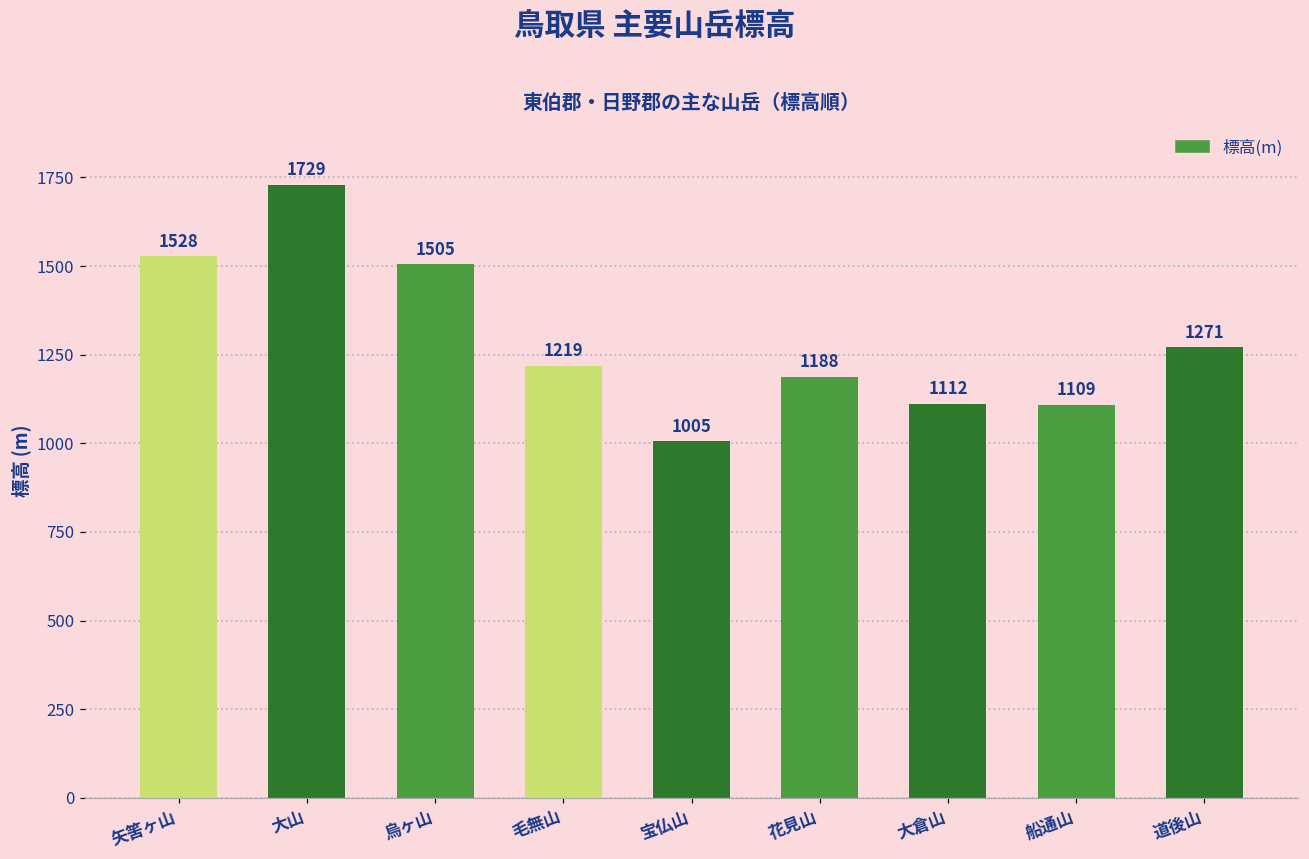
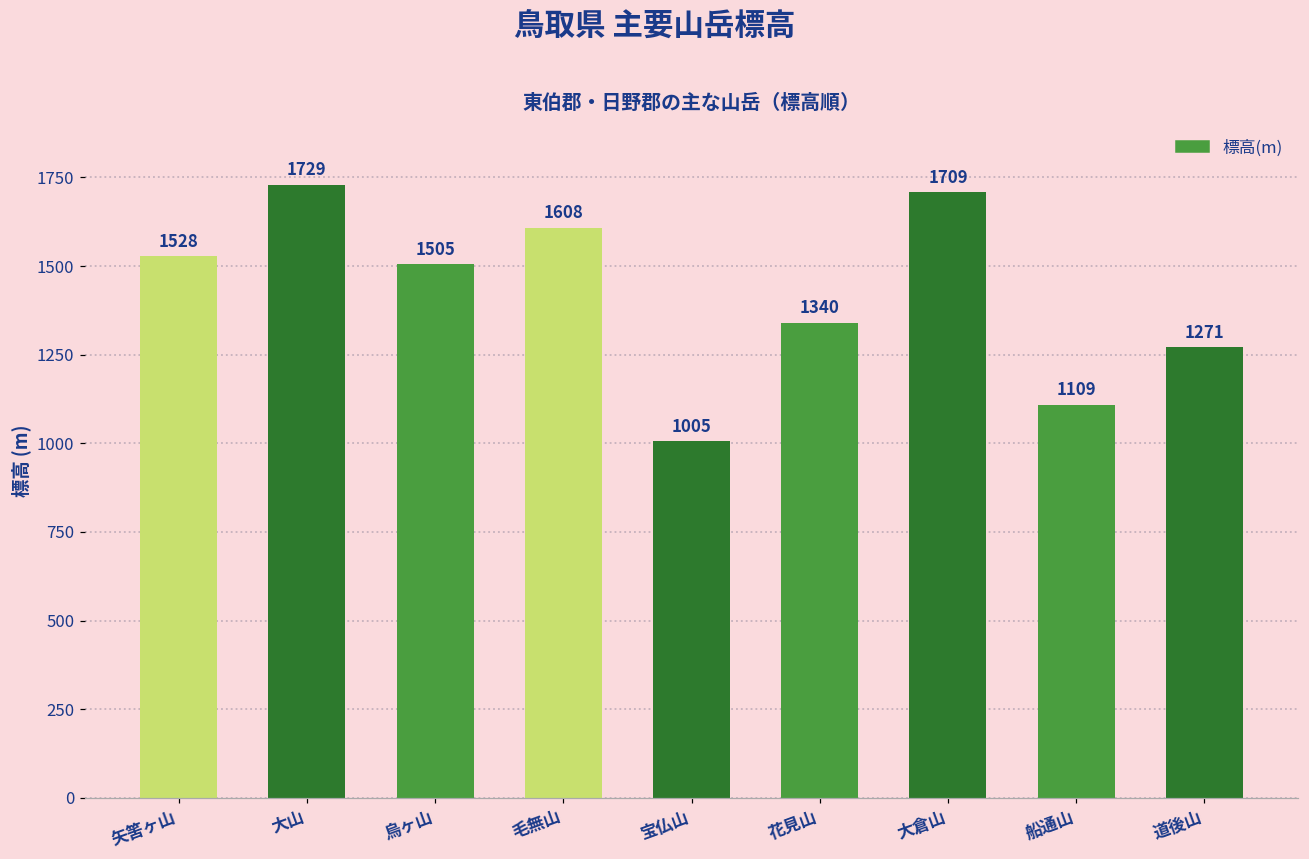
毛無山: 1219 -> 1608
花見山: 1188 -> 1340
大倉山: 1112 -> 1709
